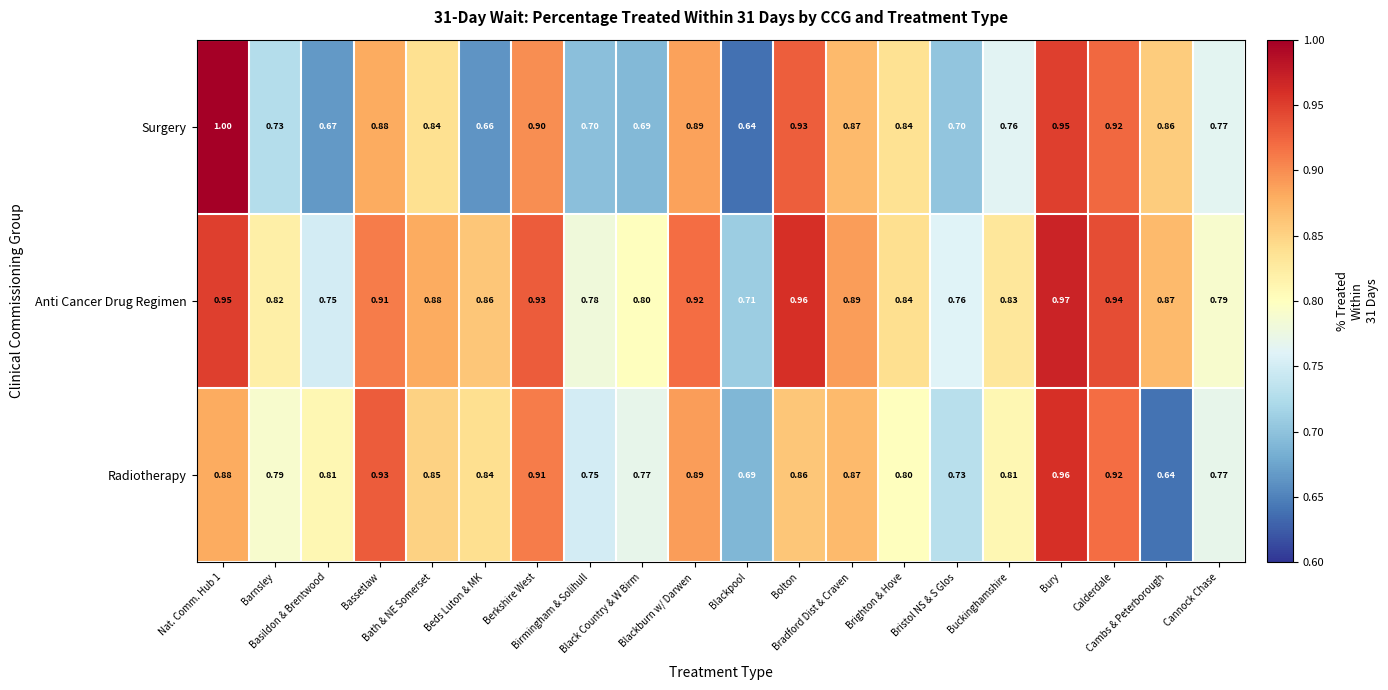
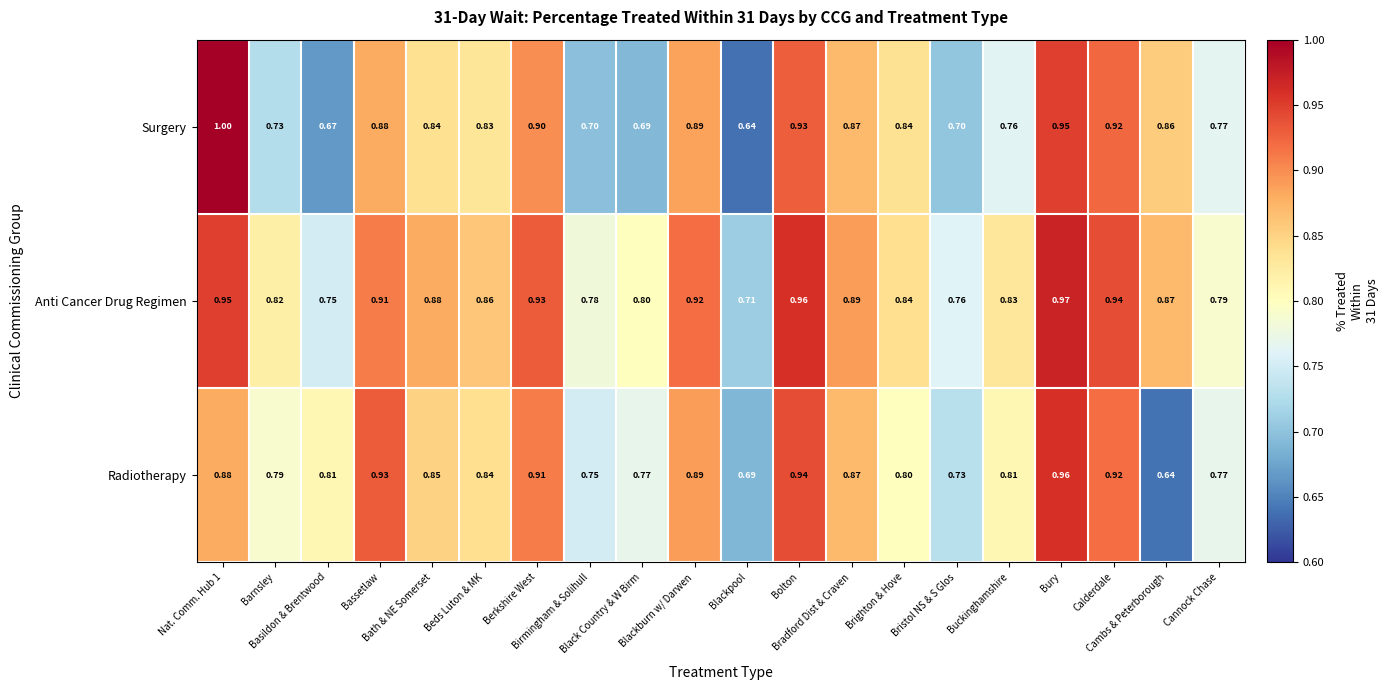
Surgery, Beds Luton & MK: 0.66 -> 0.83
Radiotherapy, Bolton: 0.86 -> 0.94
